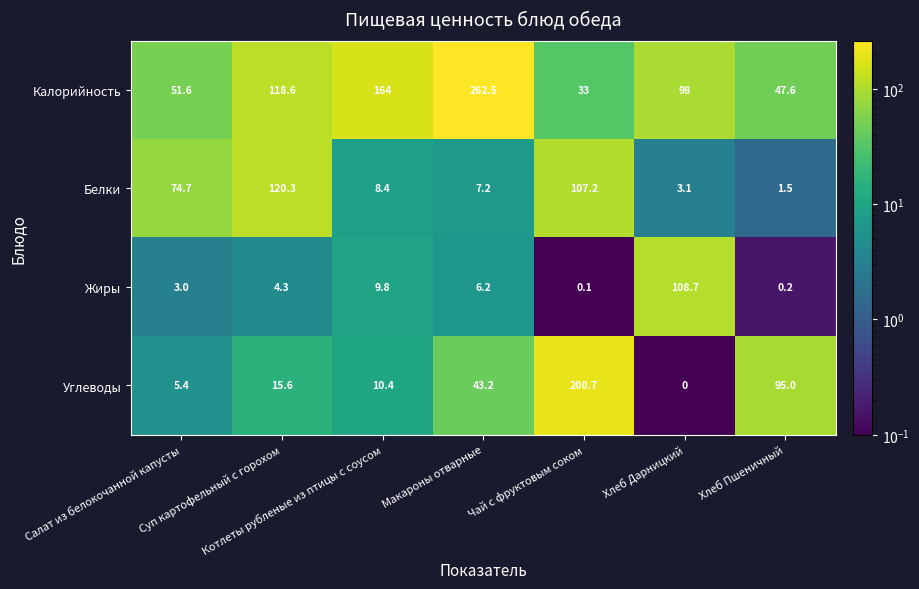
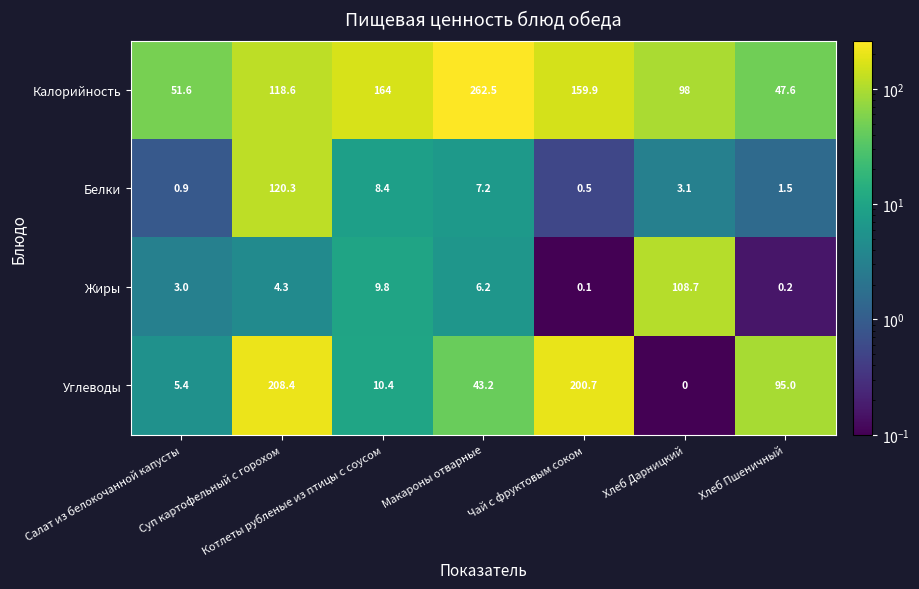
Калорийность, Чай с фруктовым соком: 33 -> 159.9
Белки, Салат из белокочанной капусты: 74.7 -> 0.9
Белки, Чай с фруктовым соком: 107.2 -> 0.5
Углеводы, Суп картофельный с горохом: 15.6 -> 208.4
